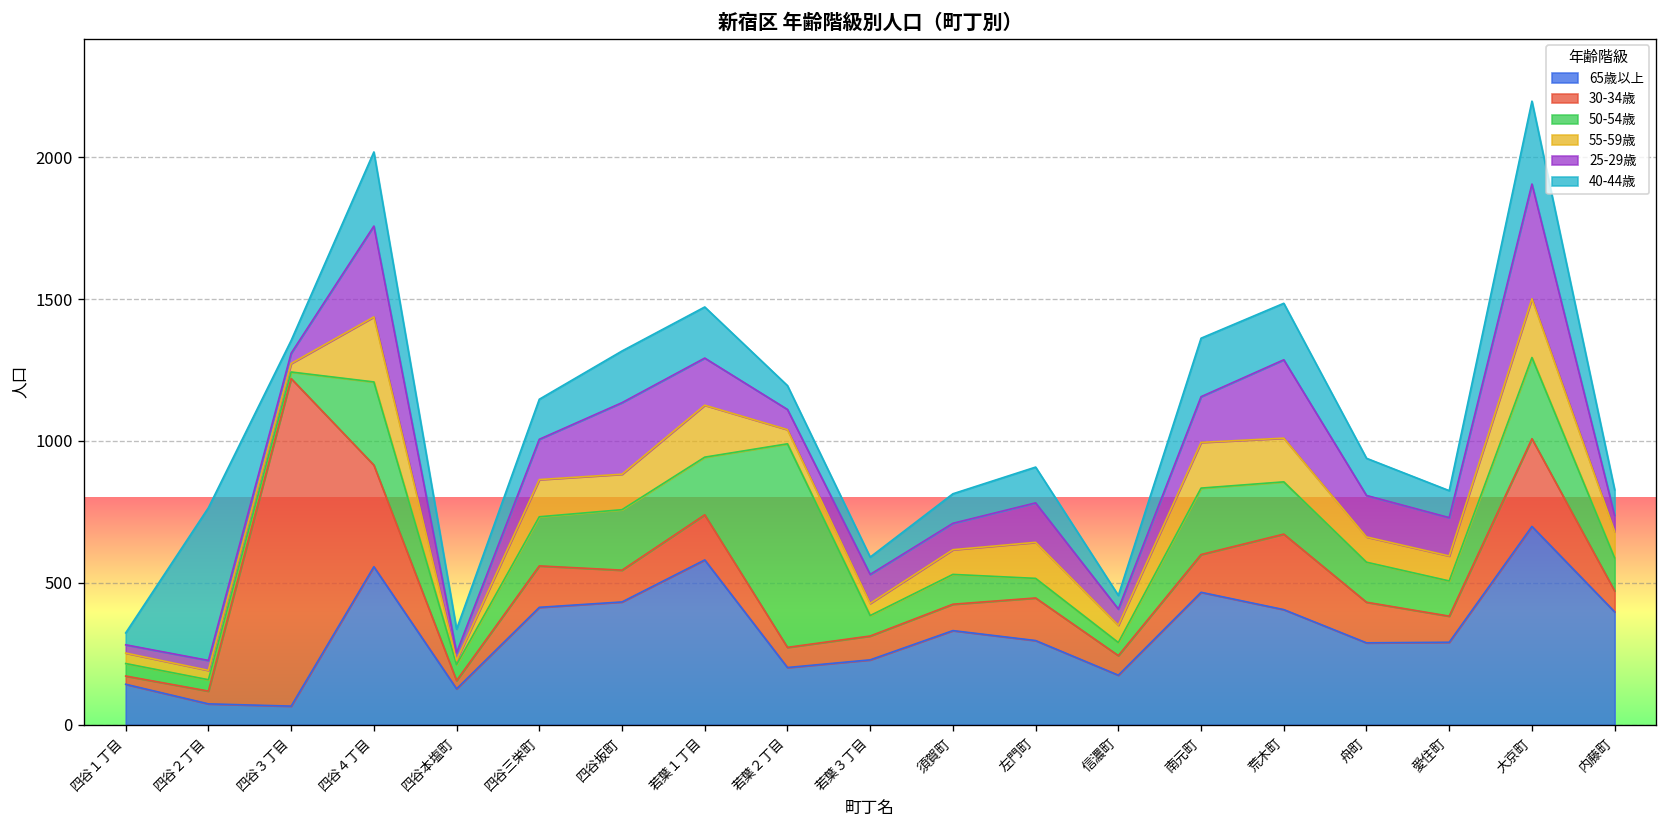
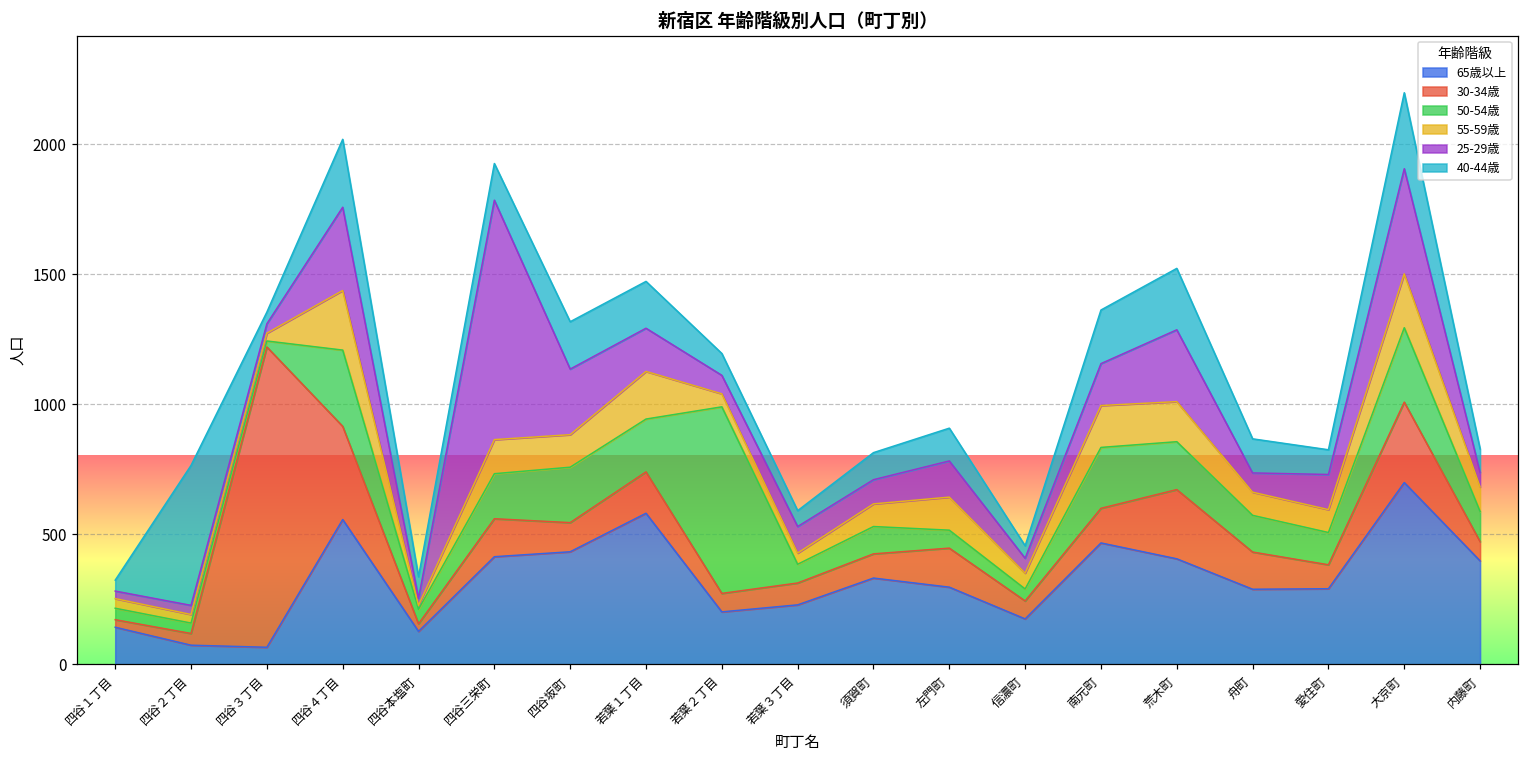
25-29歳, 四谷三栄町: 140 -> 920
40-44歳, 荒木町: 200 -> 240
25-29歳, 舟町: 150 -> 70
